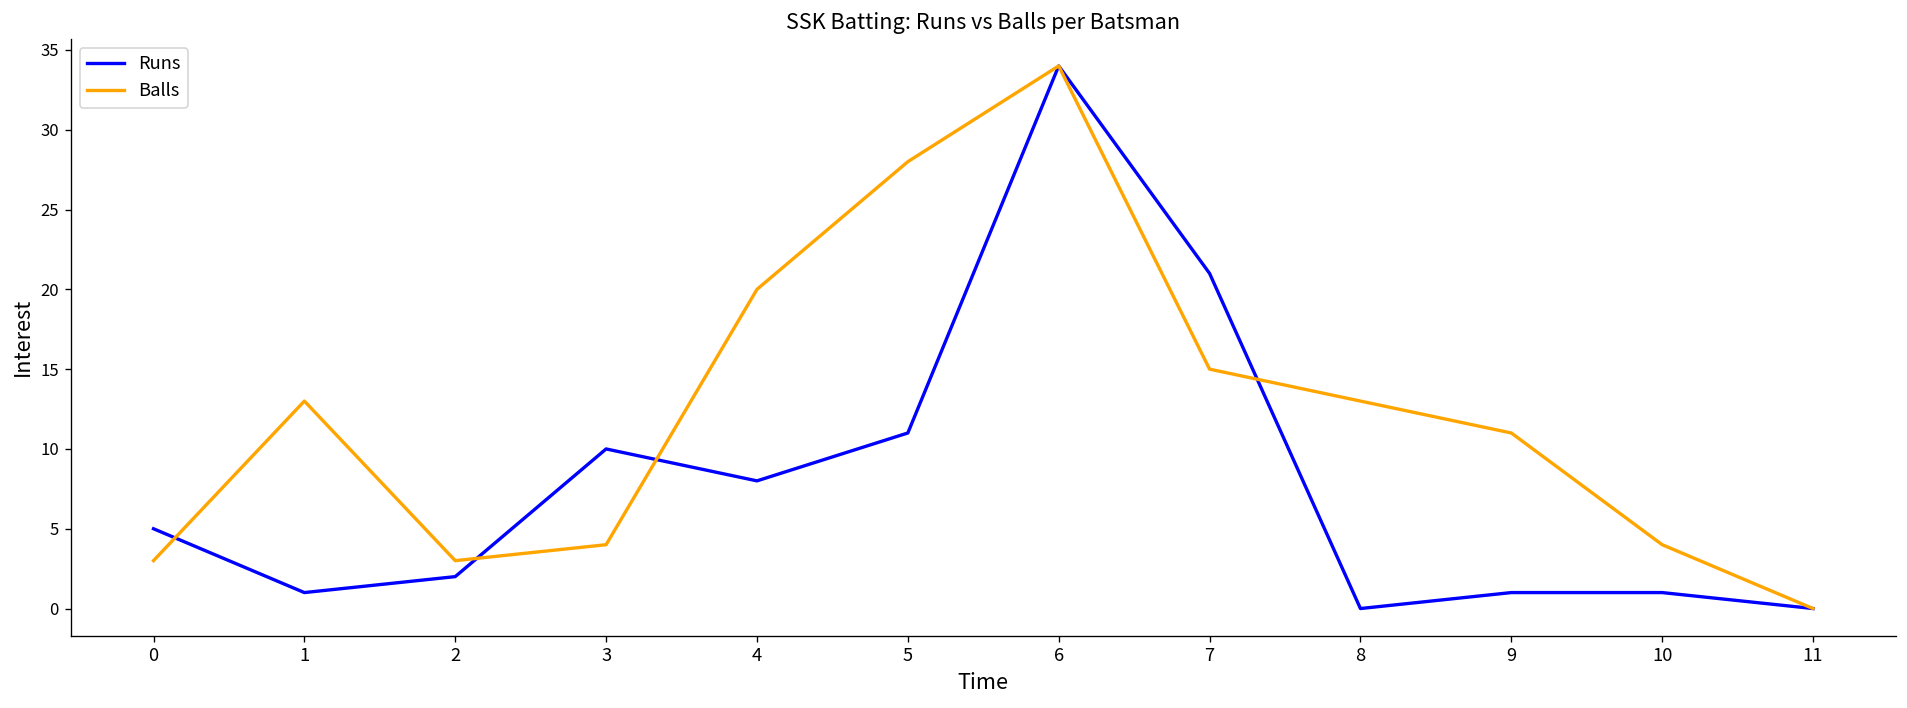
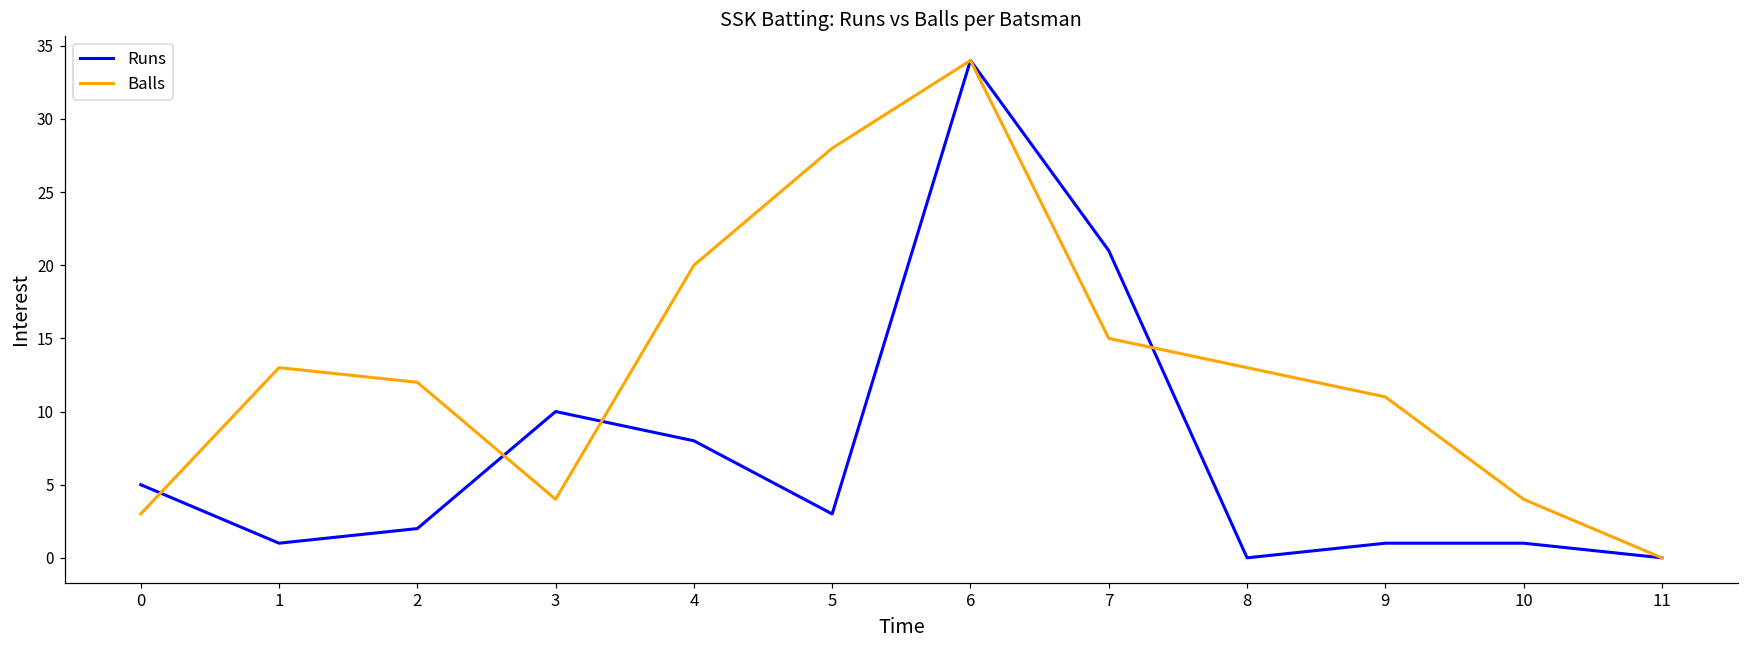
Balls, 2: 3 -> 12
Runs, 5: 11 -> 3
